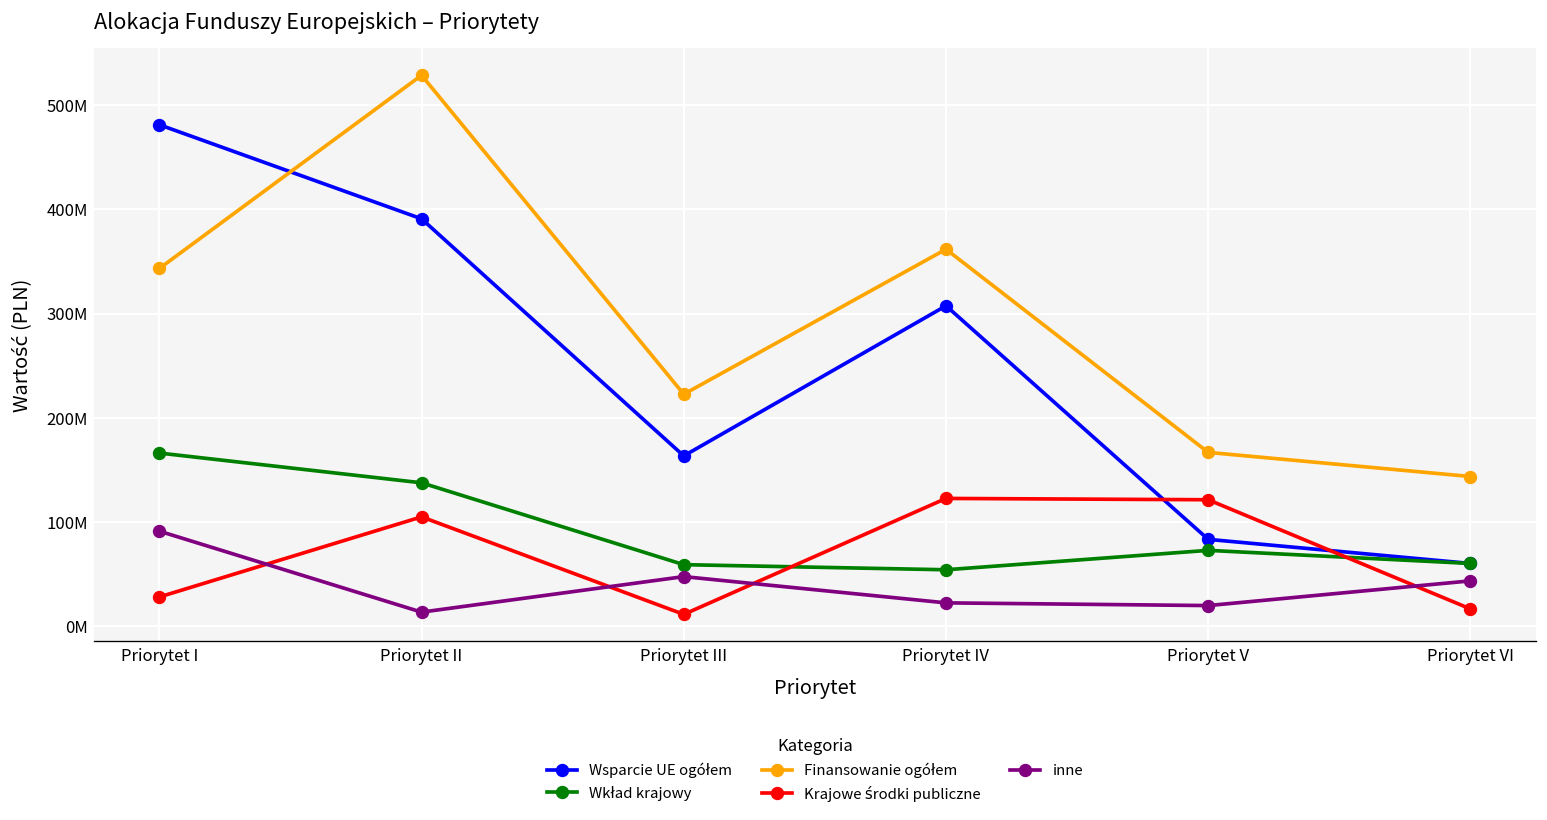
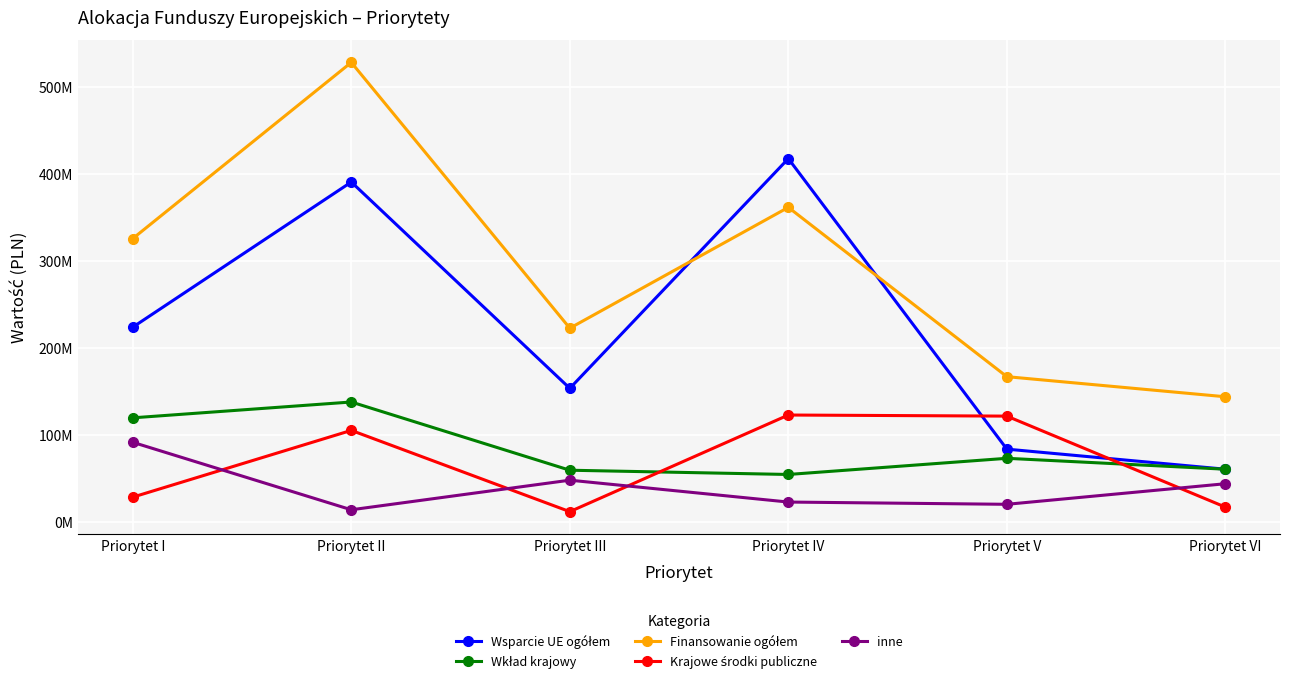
Wsparcie UE ogółem, Priorytet I: 480000000 -> 220000000
Wkład krajowy, Priorytet I: 170000000 -> 120000000
Finansowanie ogółem, Priorytet I: 340000000 -> 330000000
Wsparcie UE ogółem, Priorytet III: 160000000 -> 150000000
Wsparcie UE ogółem, Priorytet IV: 310000000 -> 420000000
